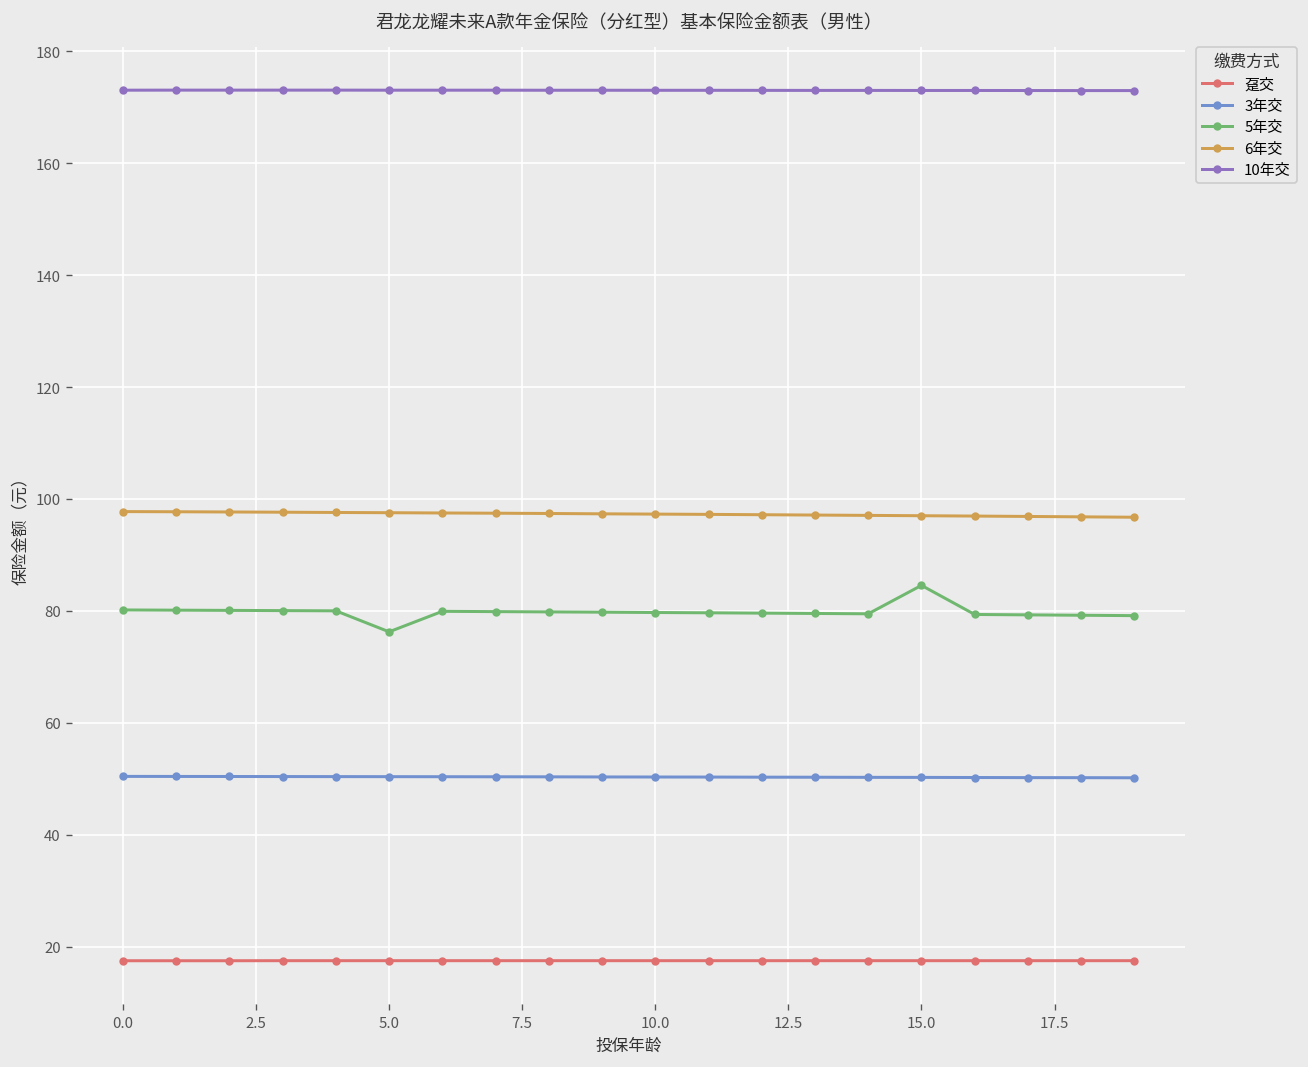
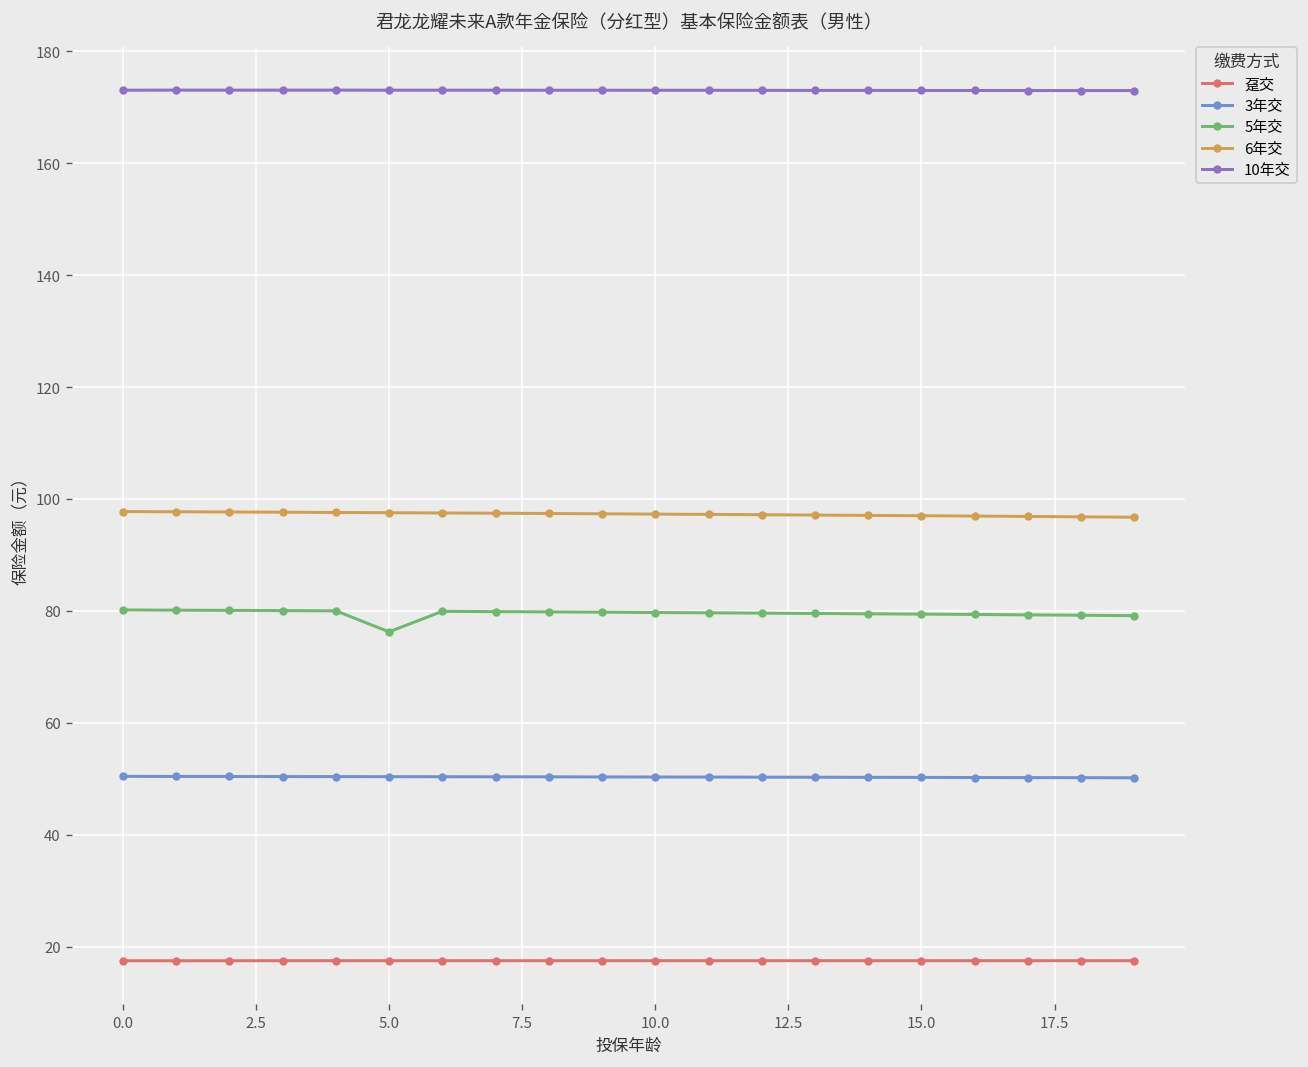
5年交, 15.0: 85 -> 79
